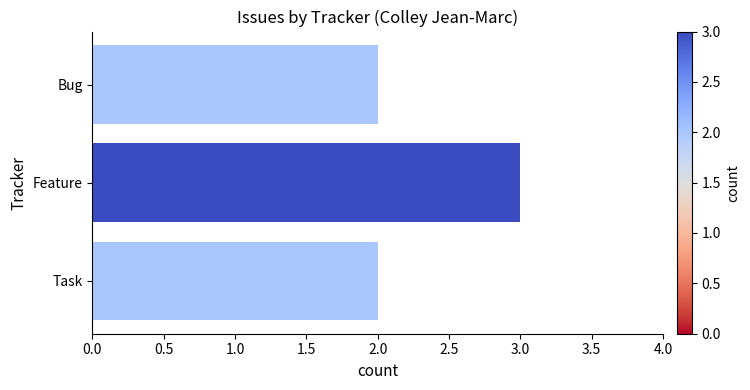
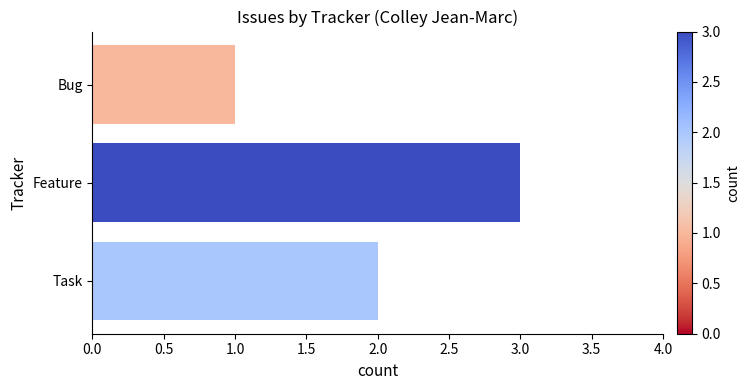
Bug: 2 -> 1
